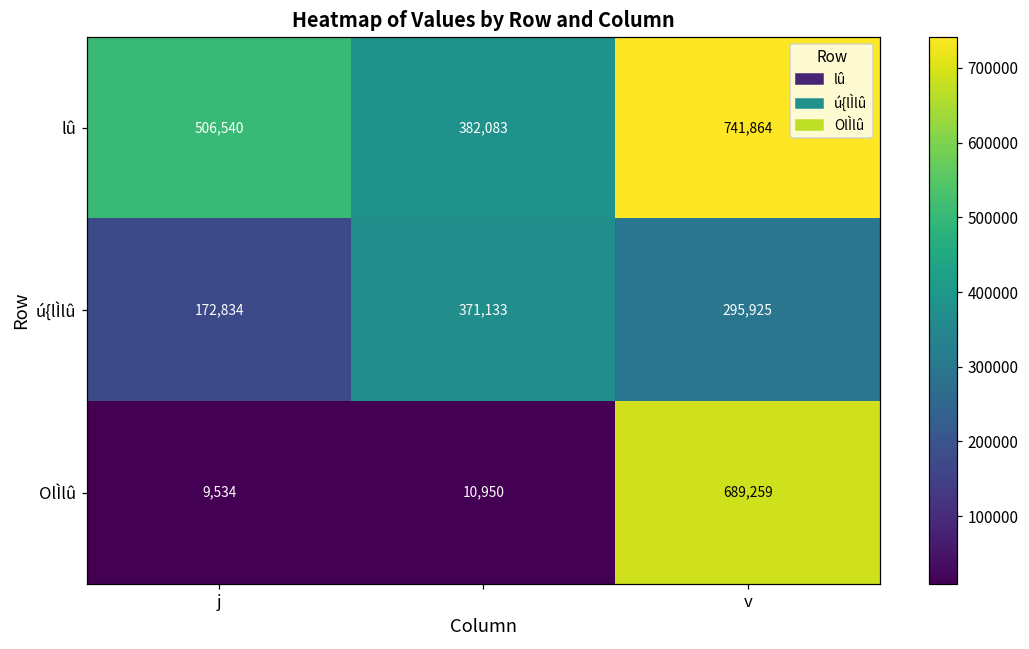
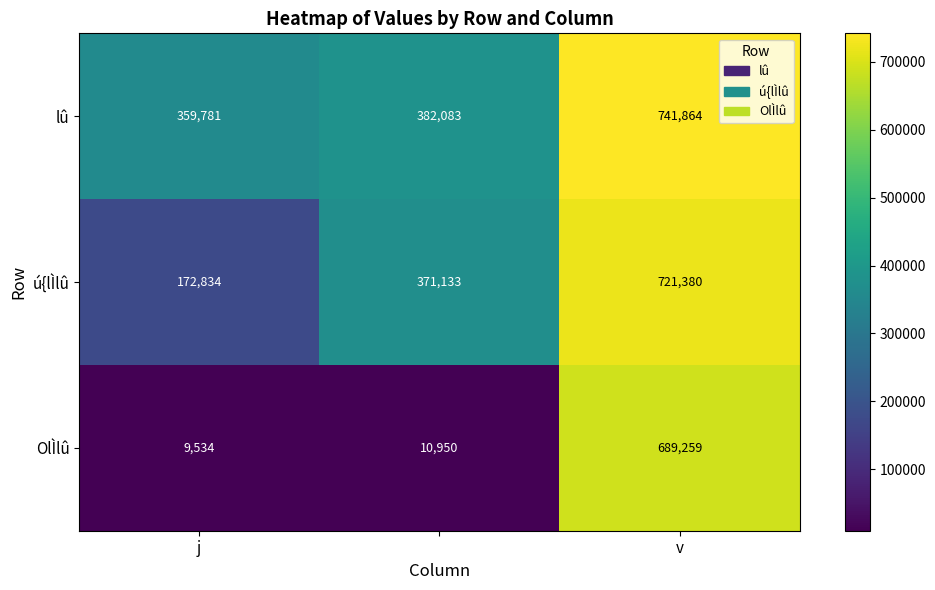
lû, j: 506,540 -> 359,781
ú{lÌlû, v: 295,925 -> 721,380
